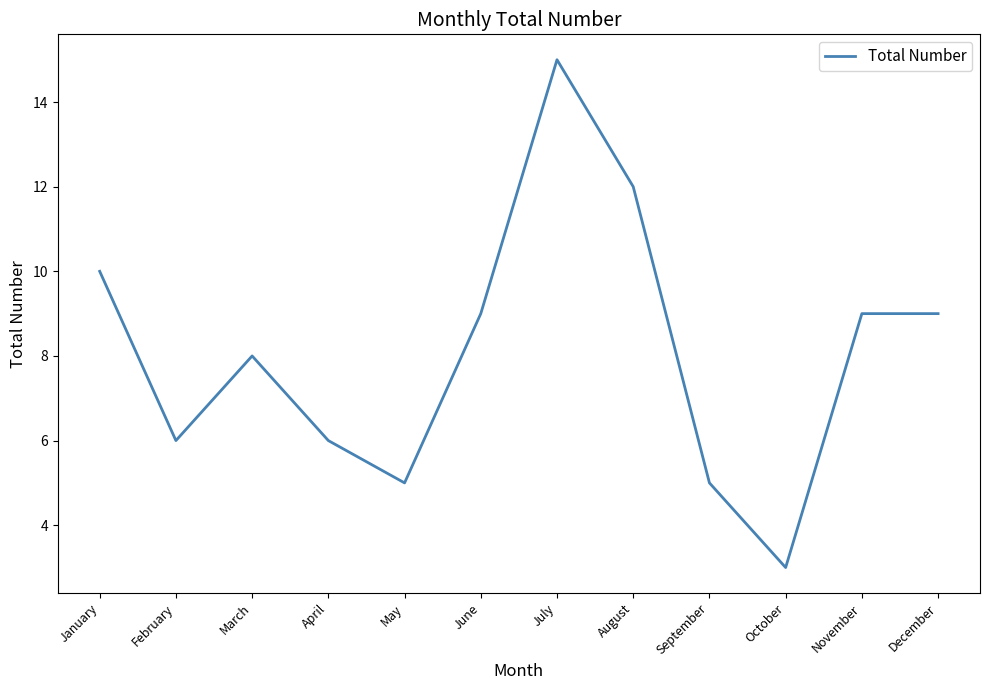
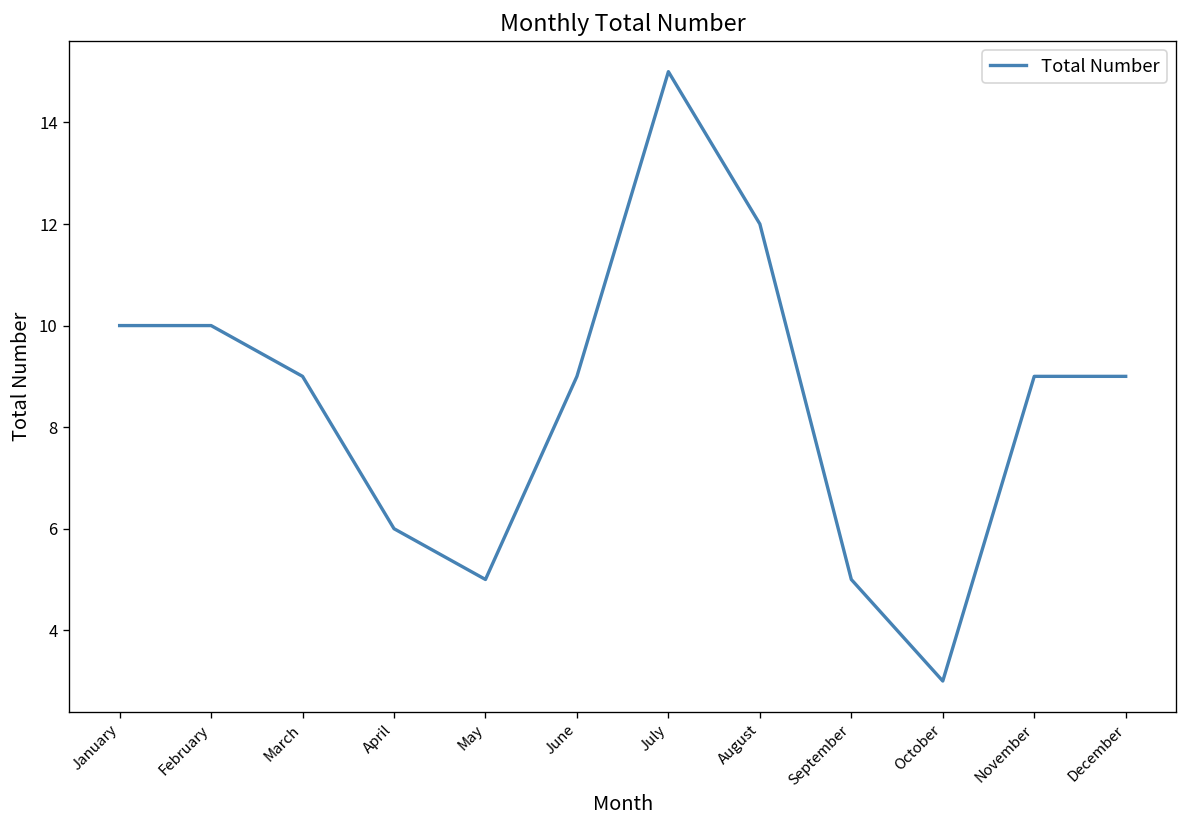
February: 6 -> 10
March: 8 -> 9
